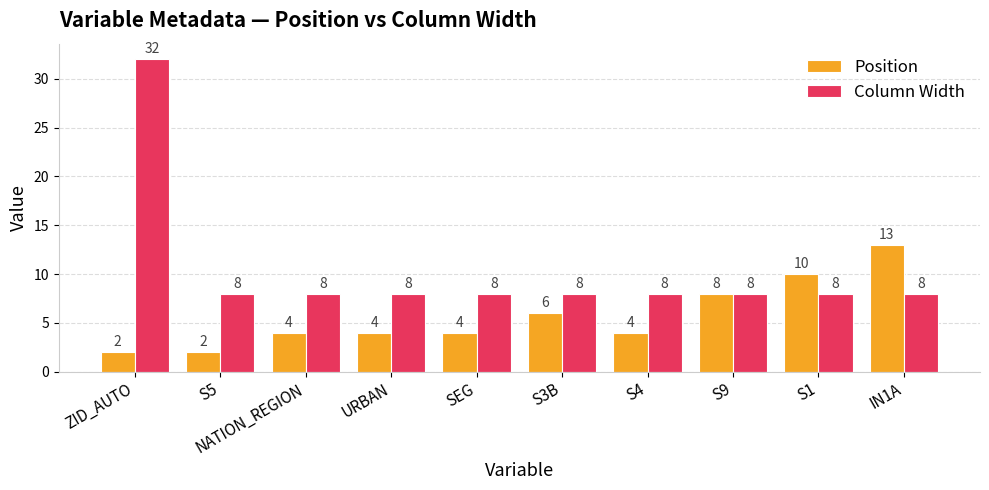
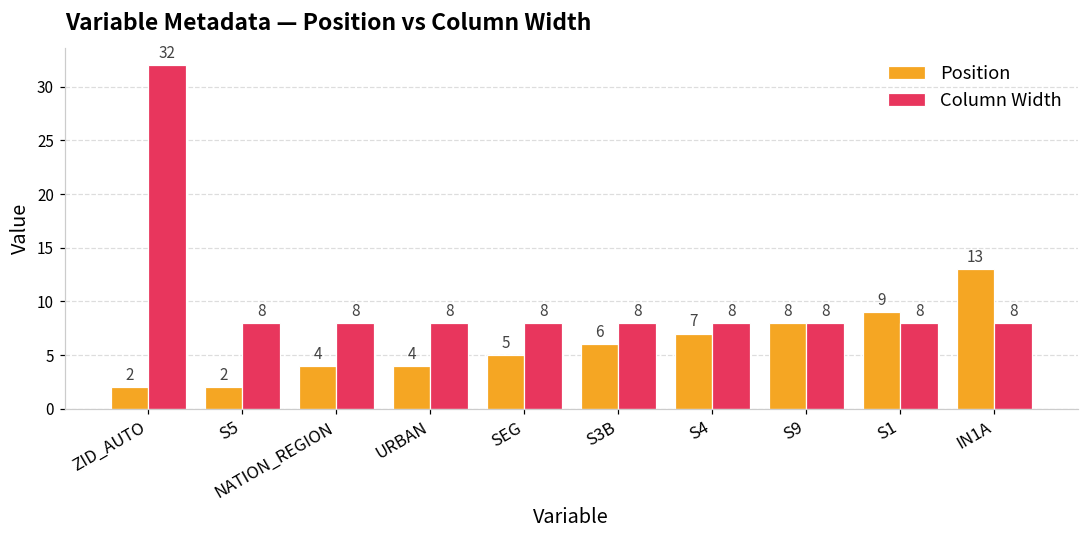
Position, SEG: 4 -> 5
Position, S4: 4 -> 7
Position, S1: 10 -> 9
